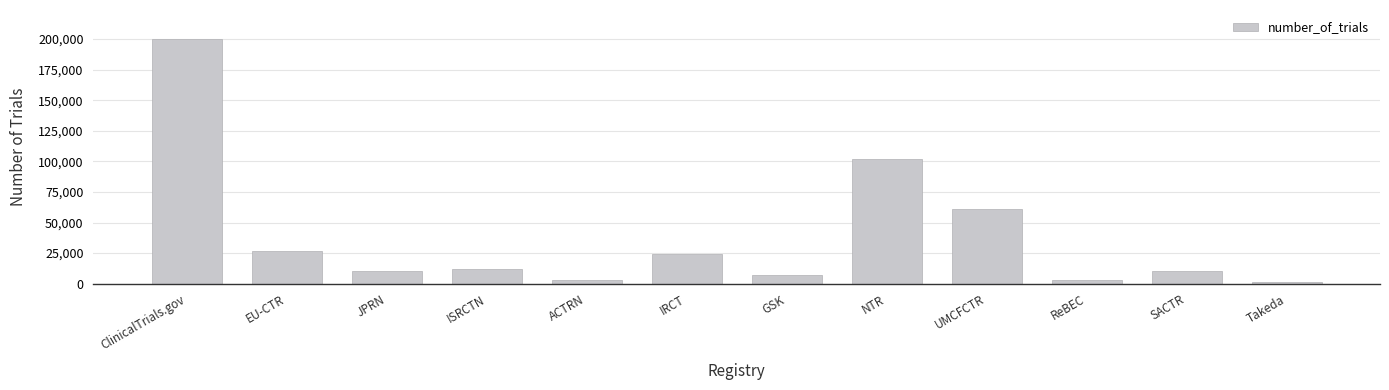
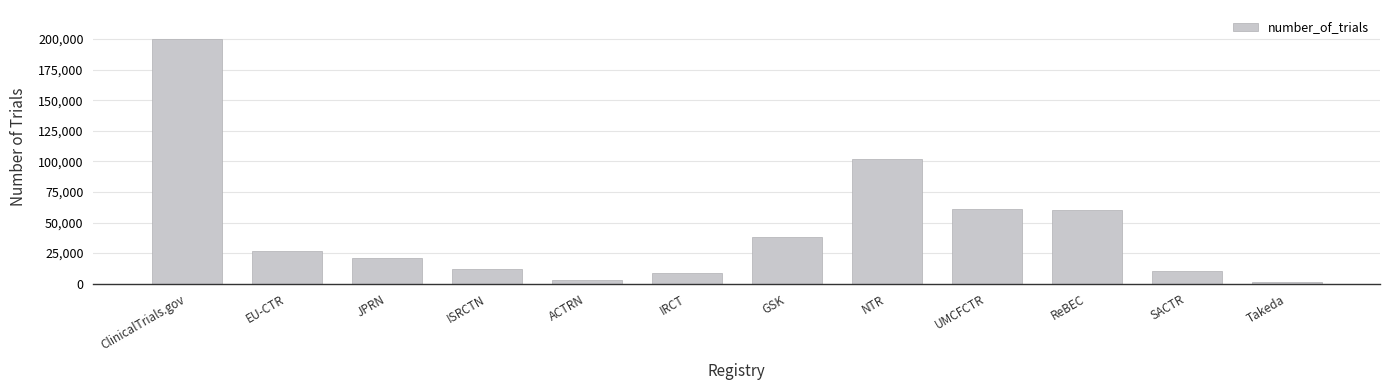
JPRN: 11,000 -> 21,000
IRCT: 24,000 -> 9,000
GSK: 7,000 -> 38,000
ReBEC: 3,000 -> 60,000
